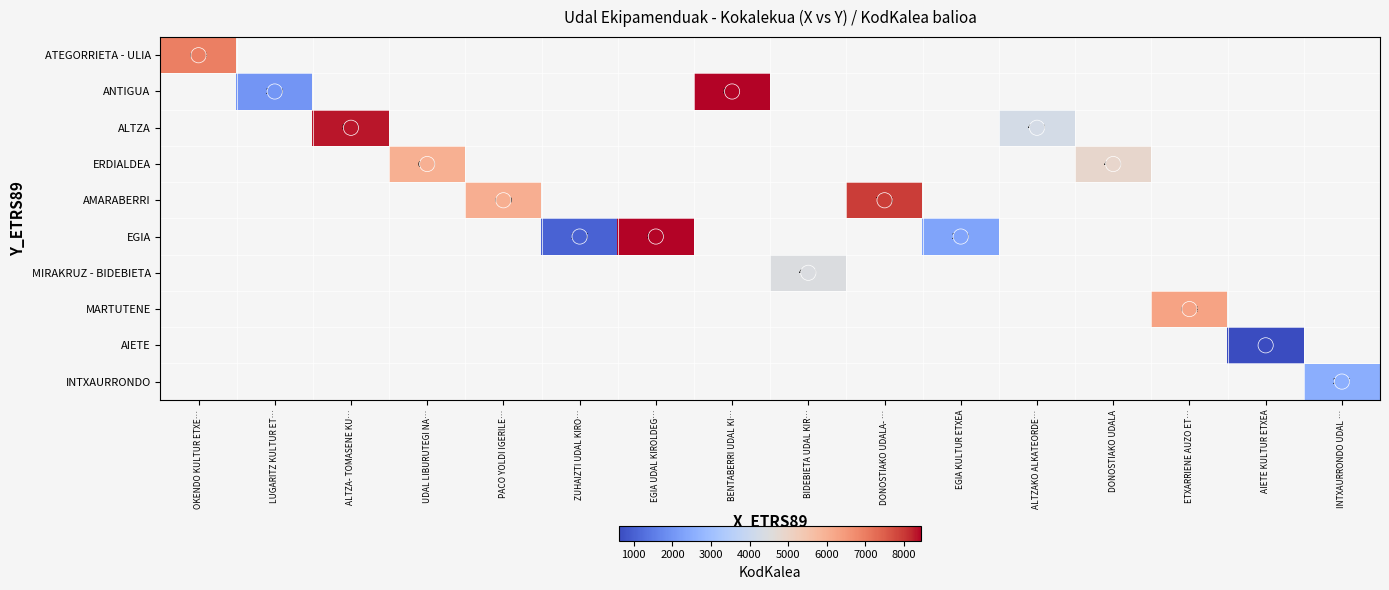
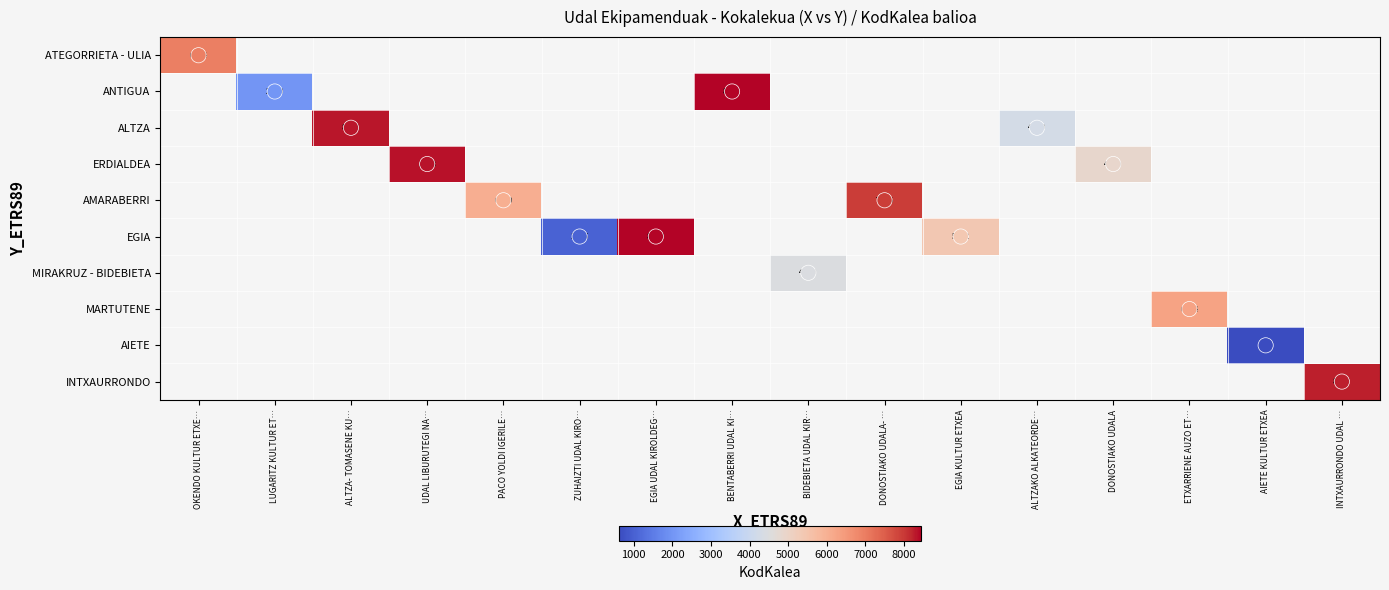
ERDIALDEA, UDAL LIBURUTEGI NA…: 6020 -> 8353
EGIA, EGIA KULTUR ETXEA: 2330 -> 5392
INTXAURRONDO, INTXAURRONDO UDAL …: 2555 -> 8263
